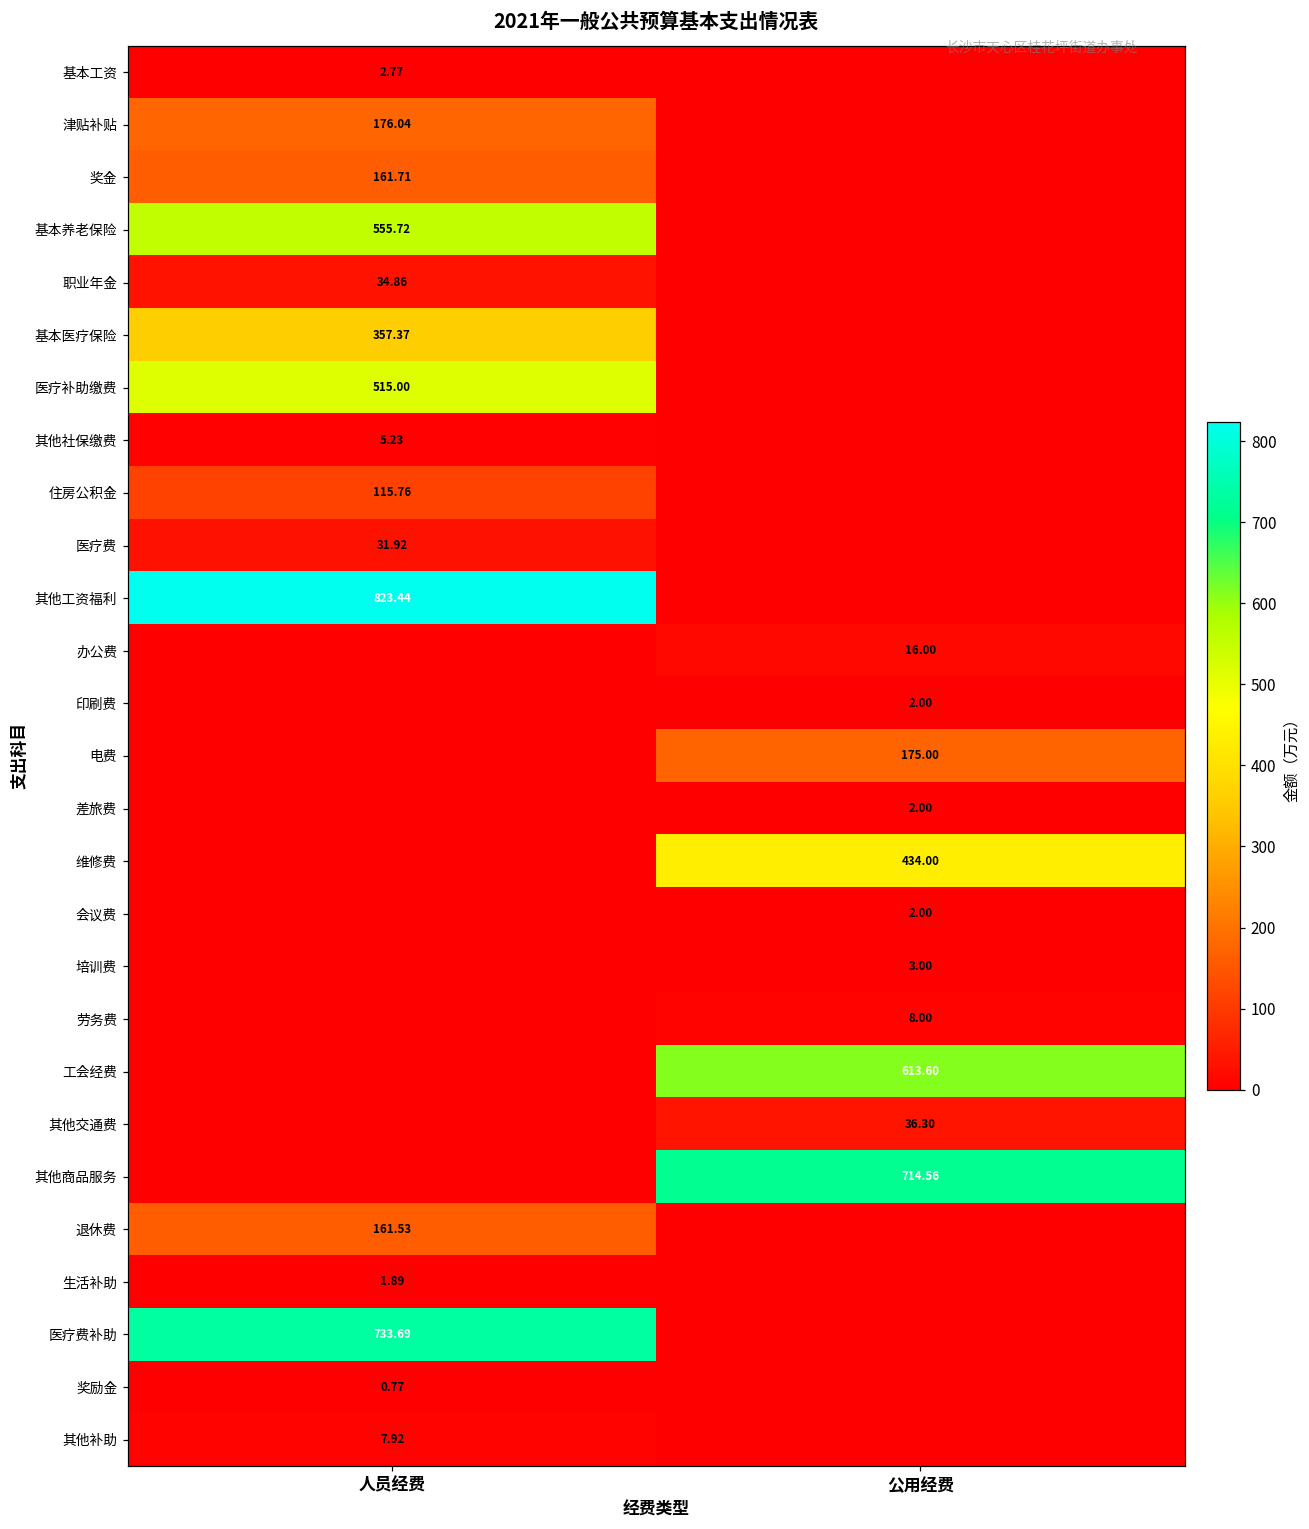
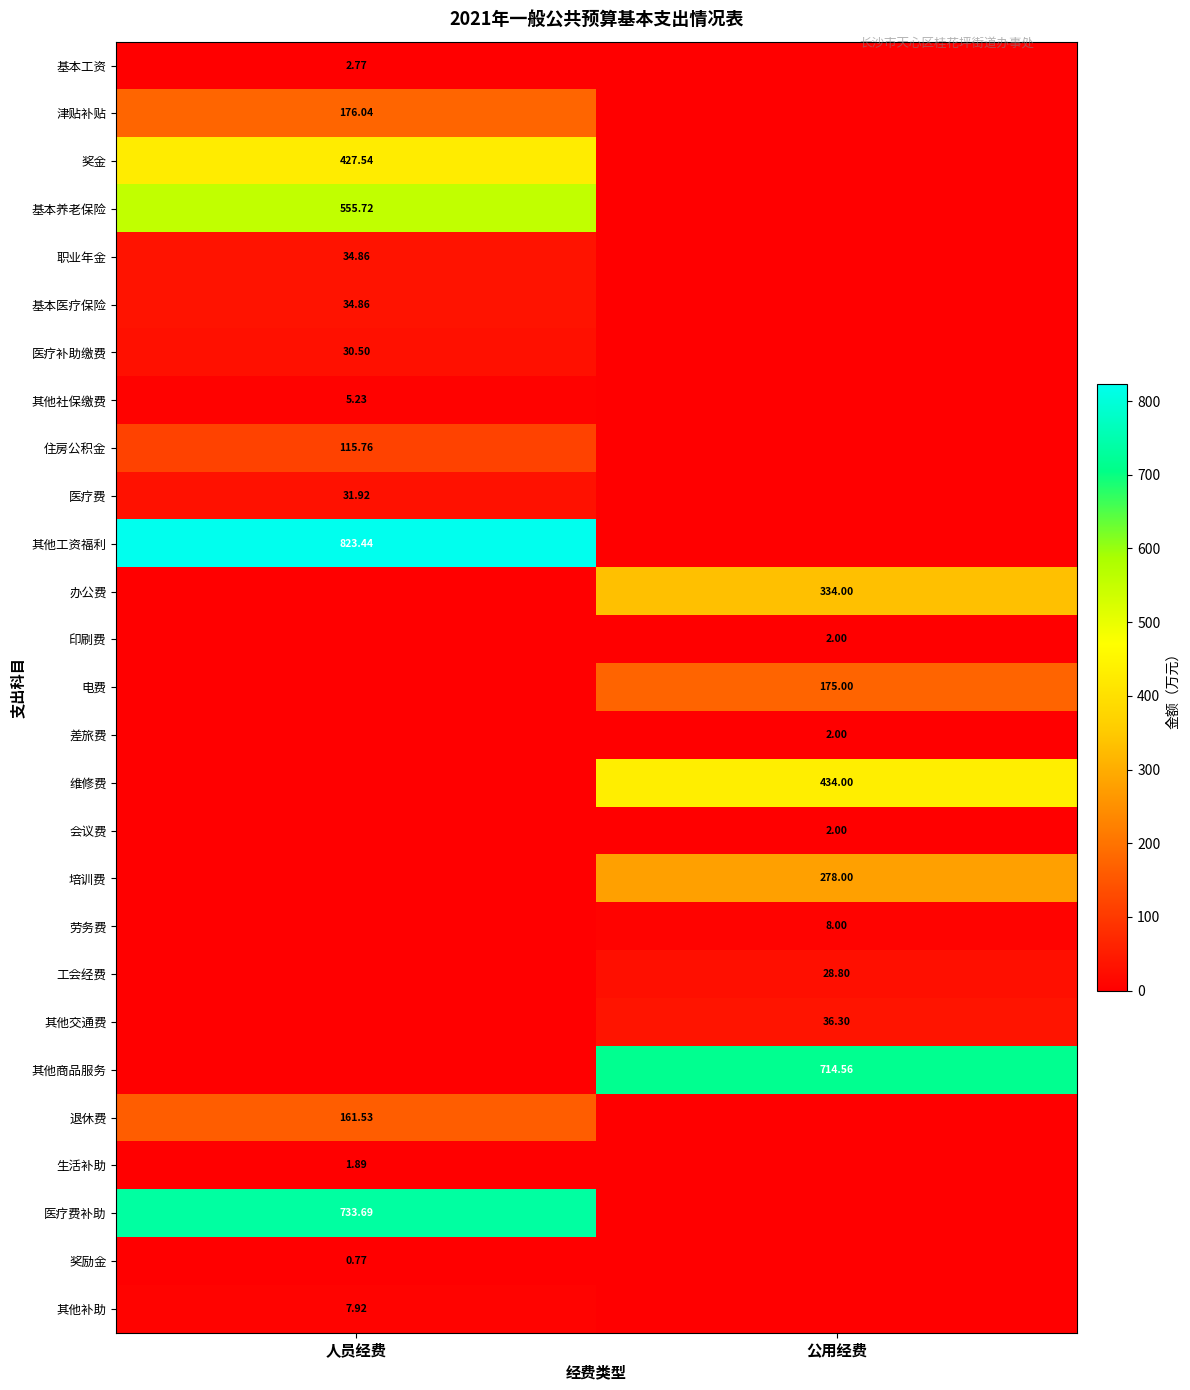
奖金, 人员经费: 161.71 -> 427.54
基本医疗保险, 人员经费: 357.37 -> 34.86
医疗补助缴费, 人员经费: 515.00 -> 30.50
办公费, 公用经费: 16.00 -> 334.00
培训费, 公用经费: 3.00 -> 278.00
工会经费, 公用经费: 613.60 -> 28.80
